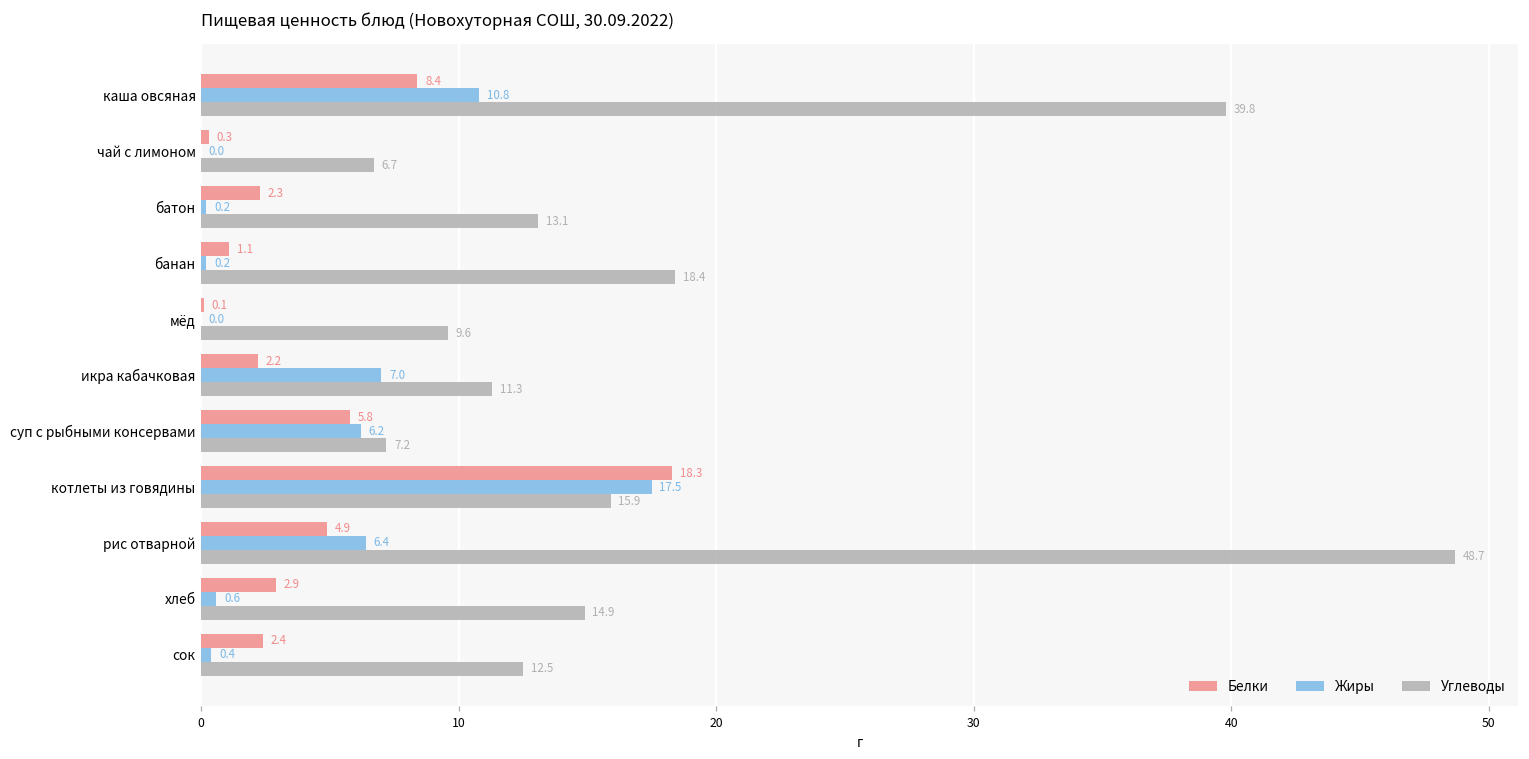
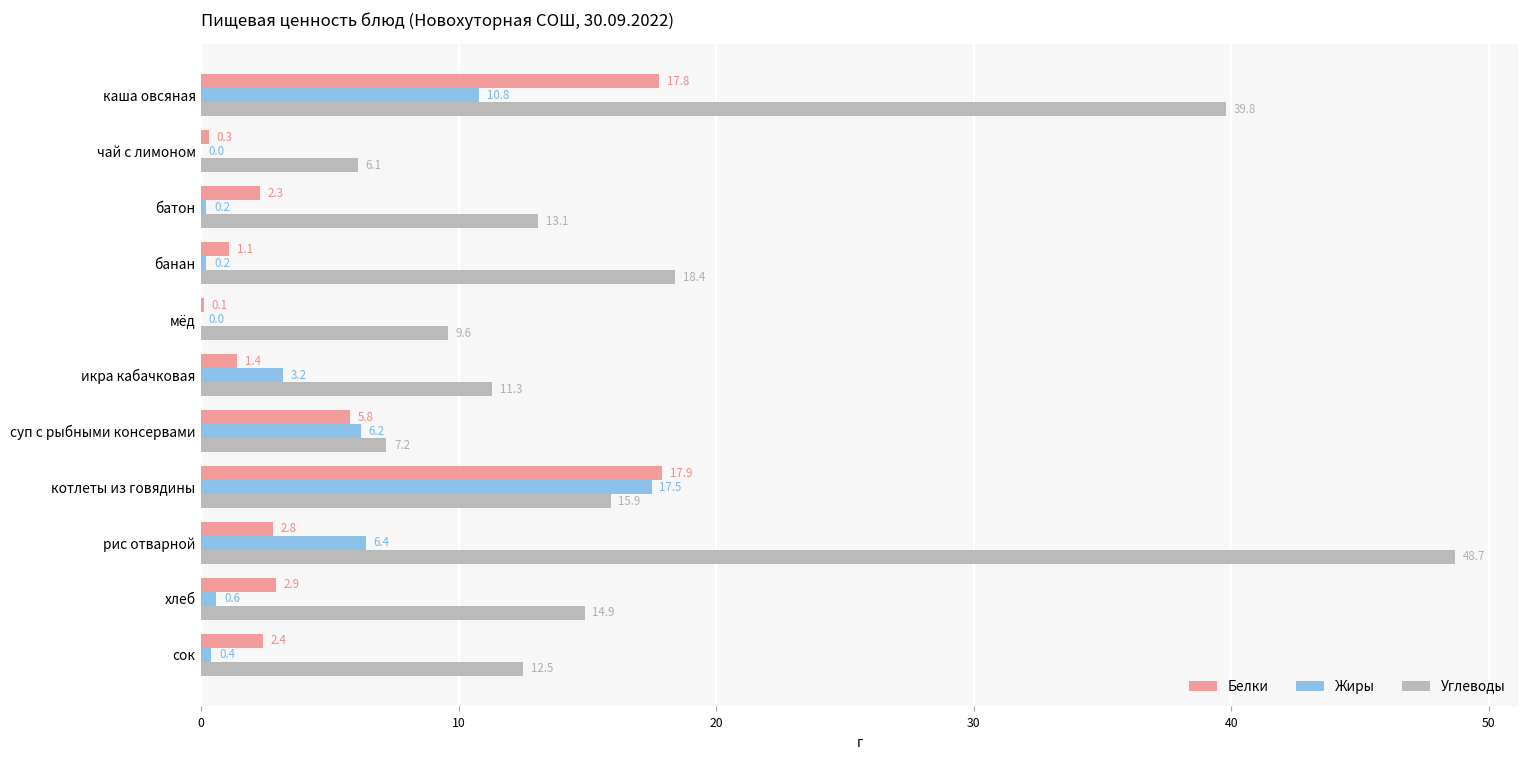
Белки, каша овсяная: 8.4 -> 17.8
Углеводы, чай с лимоном: 6.7 -> 6.1
Белки, икра кабачковая: 2.2 -> 1.4
Жиры, икра кабачковая: 7.0 -> 3.2
Белки, котлеты из говядины: 18.3 -> 17.9
Белки, рис отварной: 4.9 -> 2.8
